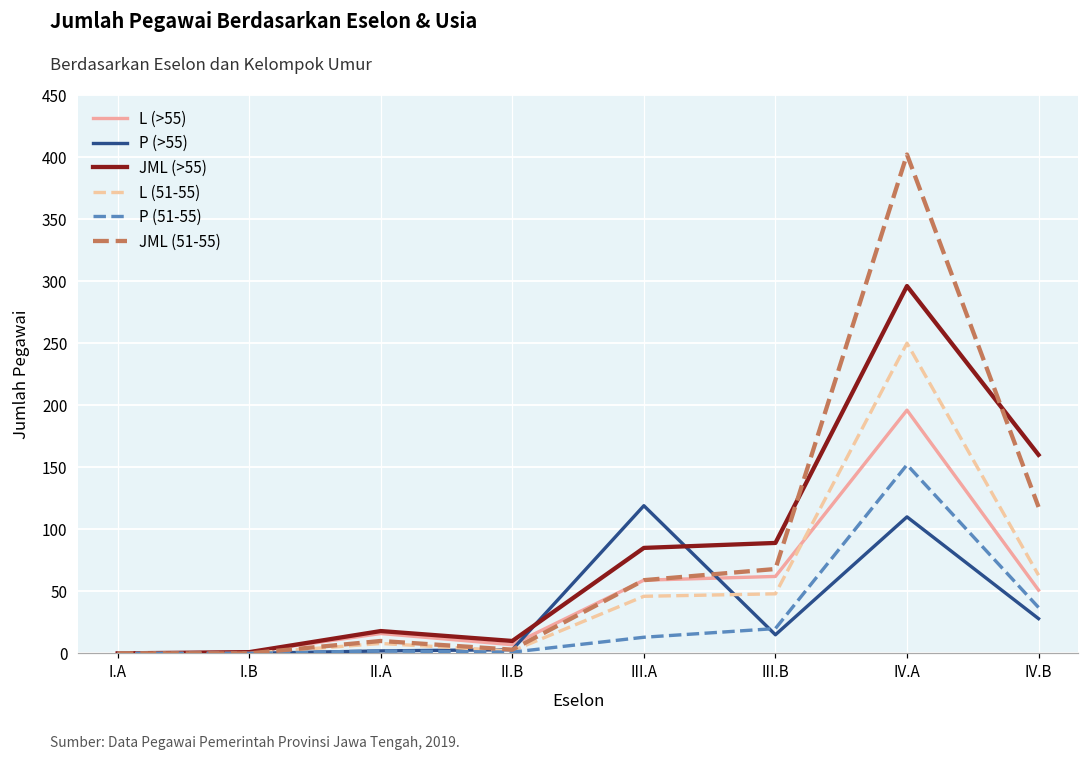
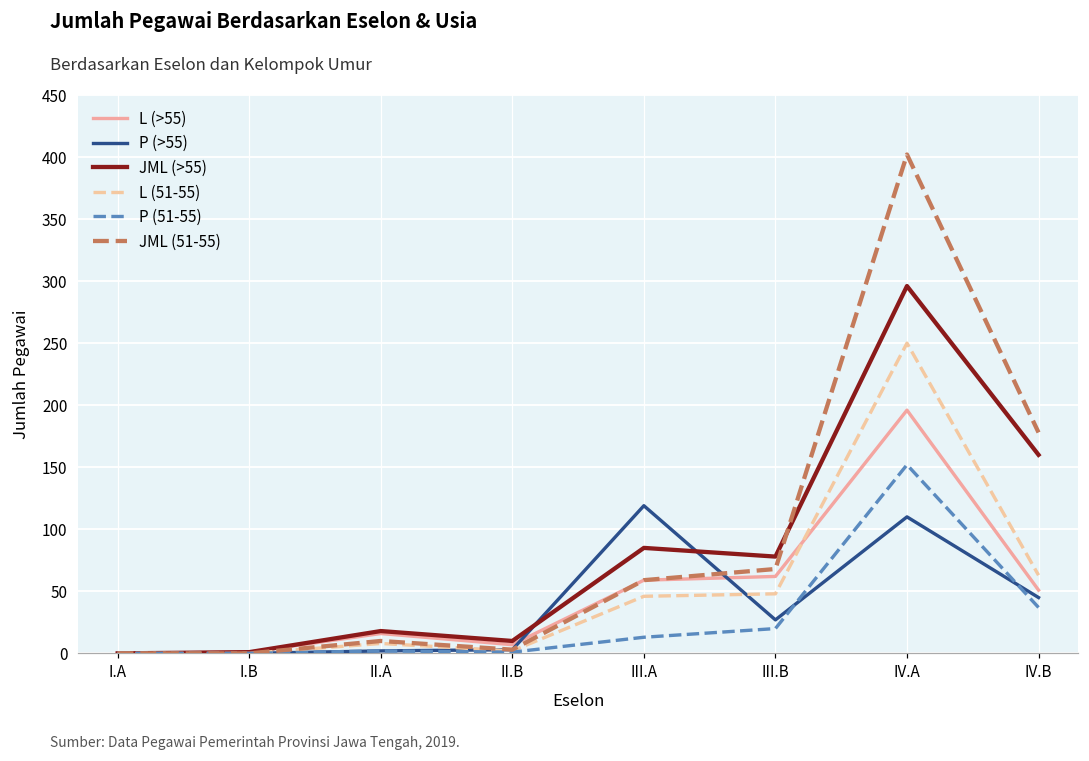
P (>55), III.B: 15 -> 27
JML (>55), III.B: 89 -> 78
P (>55), IV.B: 28 -> 45
JML (51-55), IV.B: 118 -> 178
